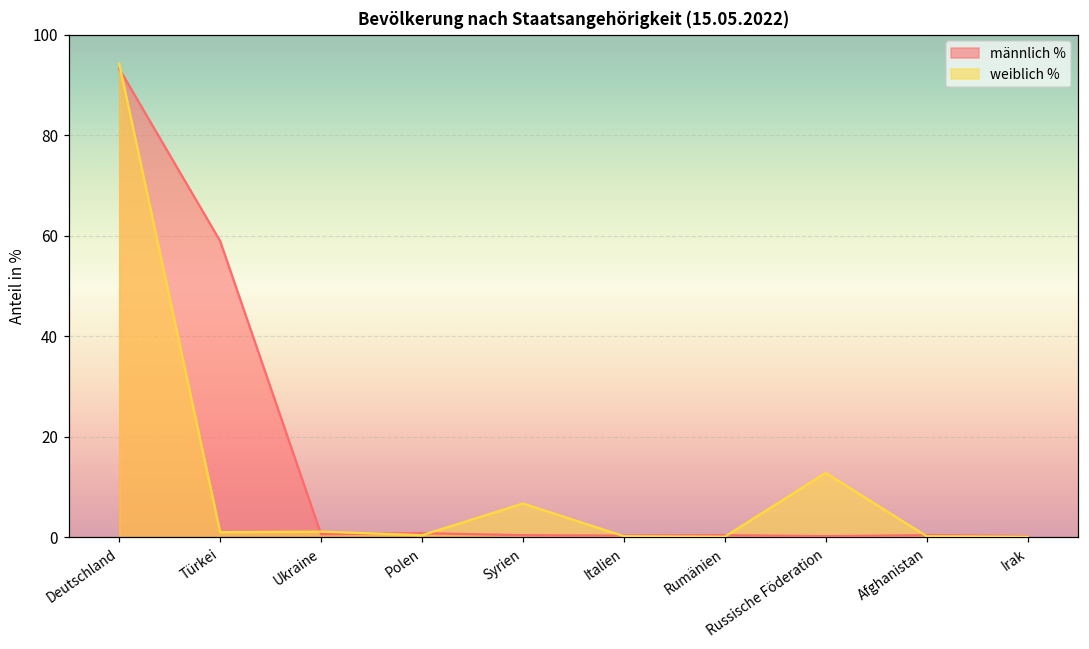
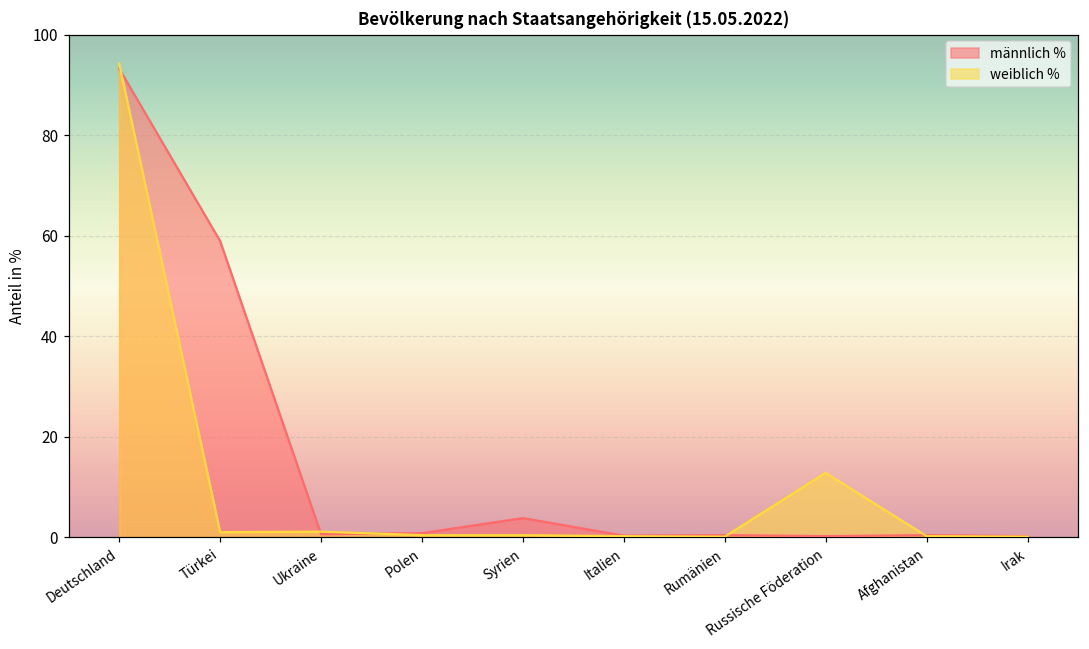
männlich %, Syrien: 0 -> 4
weiblich %, Syrien: 7 -> 0
